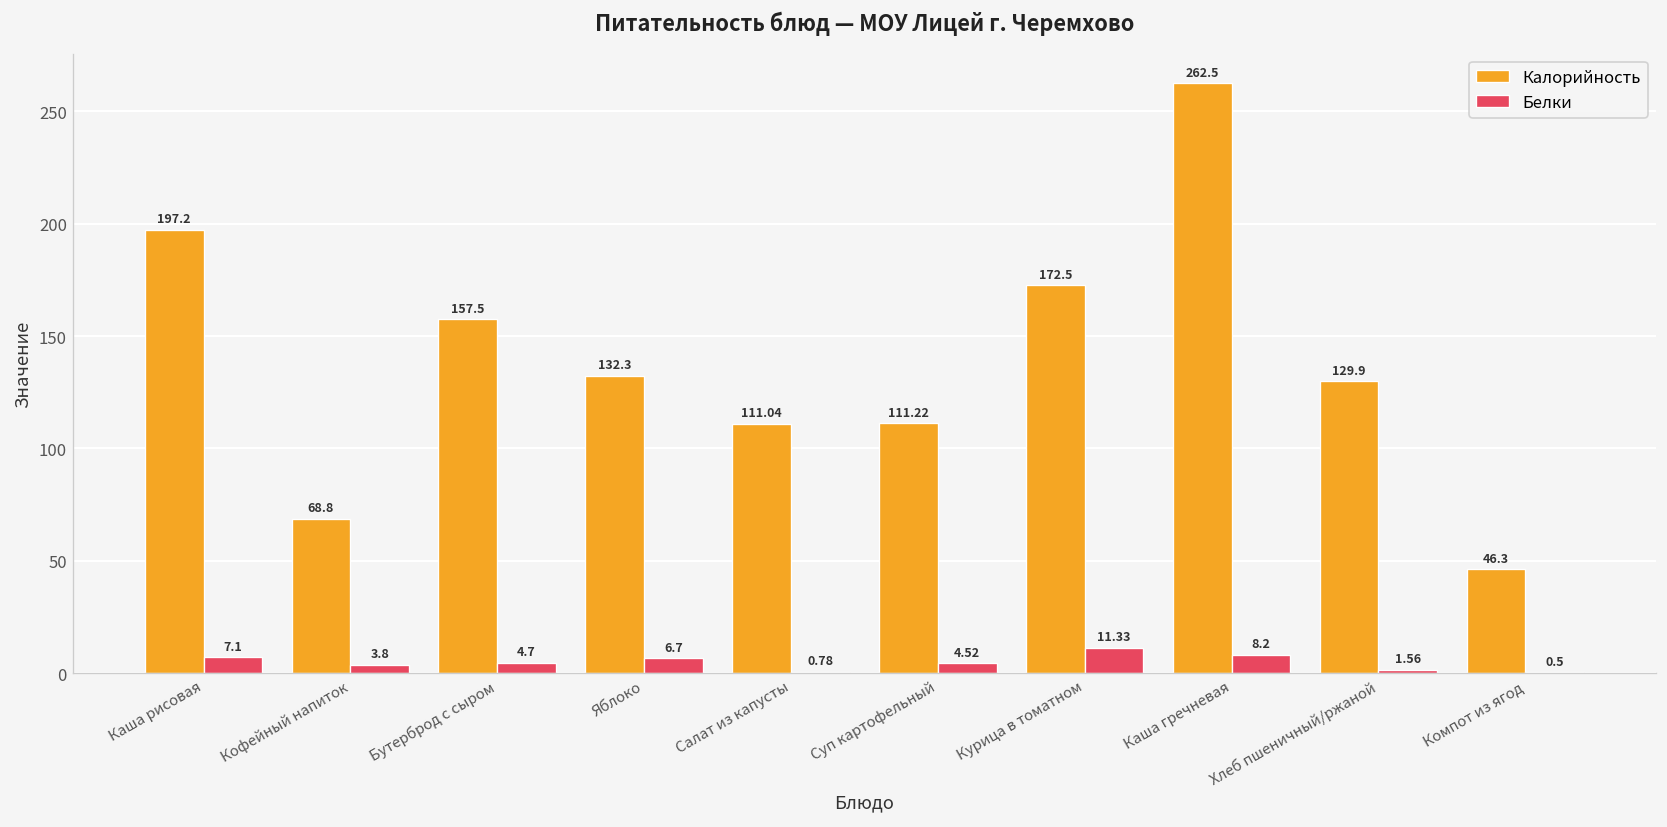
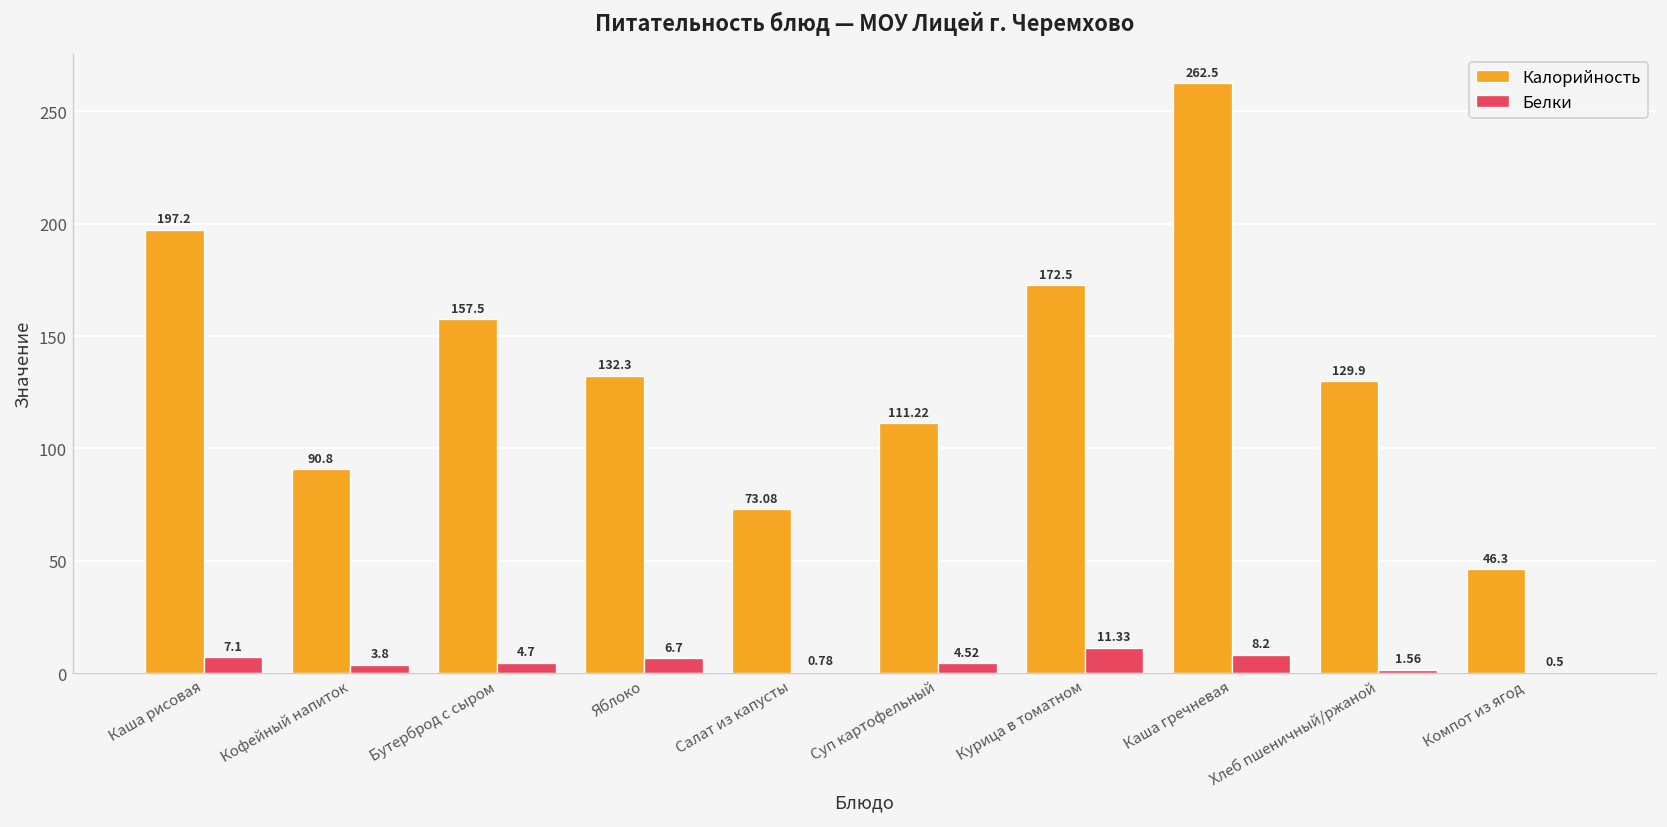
Калорийность, Кофейный напиток: 68.8 -> 90.8
Калорийность, Салат из капусты: 111.04 -> 73.08
